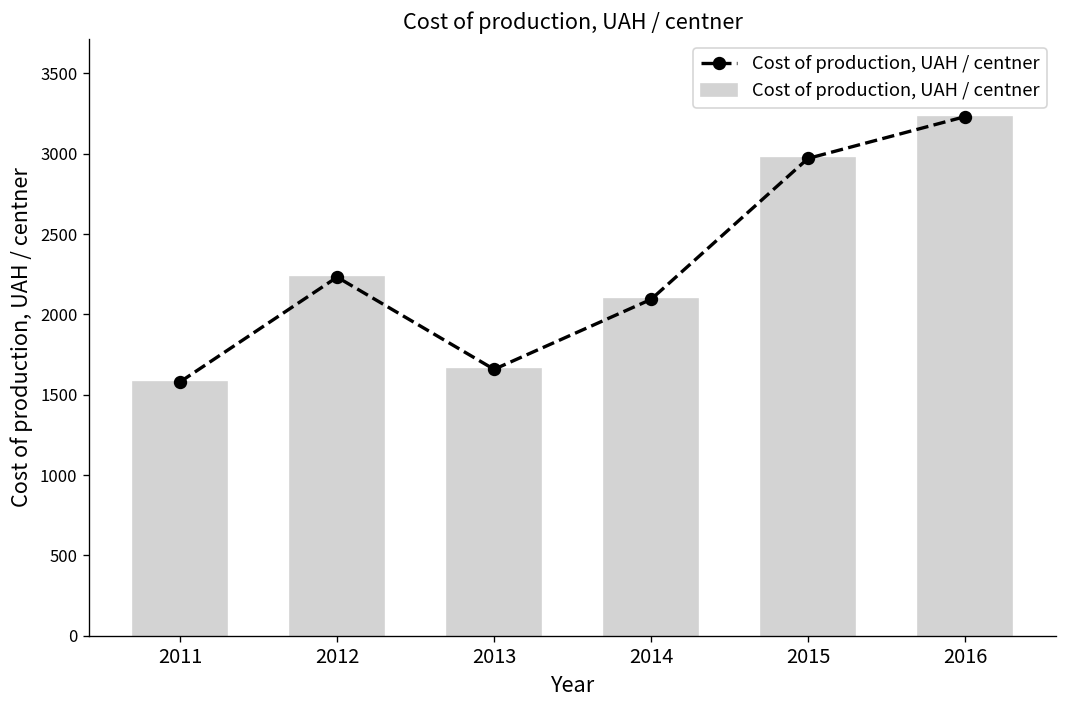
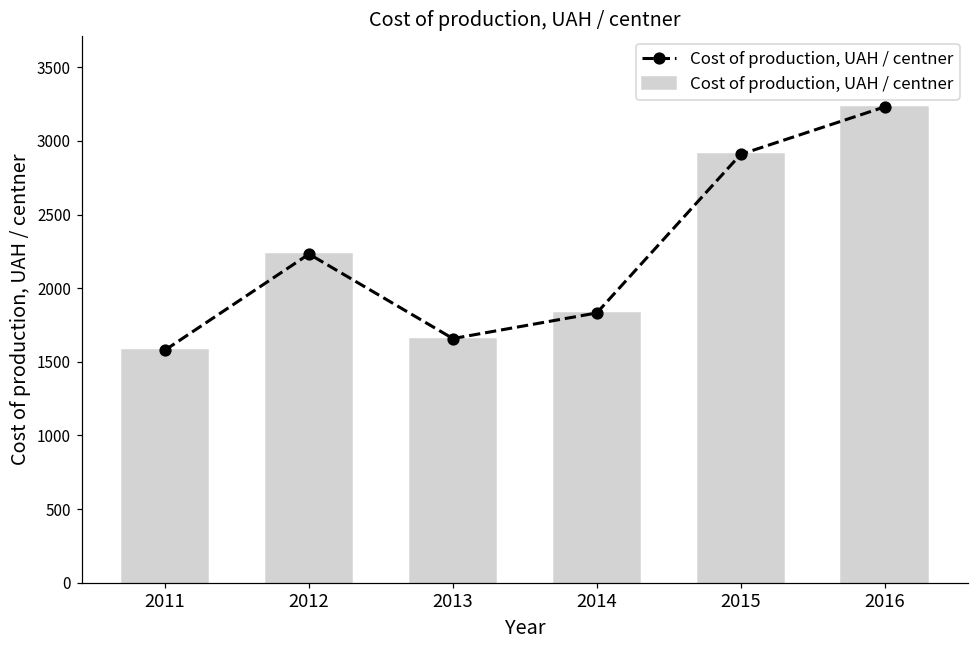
2014: 2090 -> 1830
2015: 2970 -> 2910
